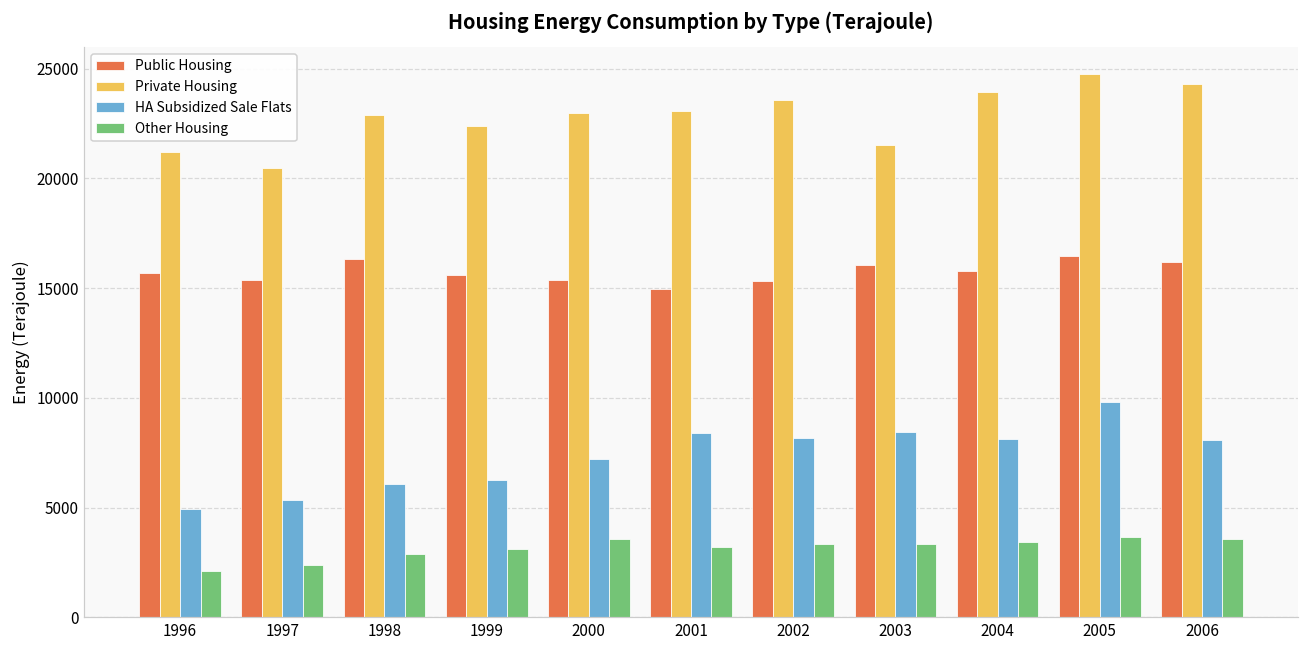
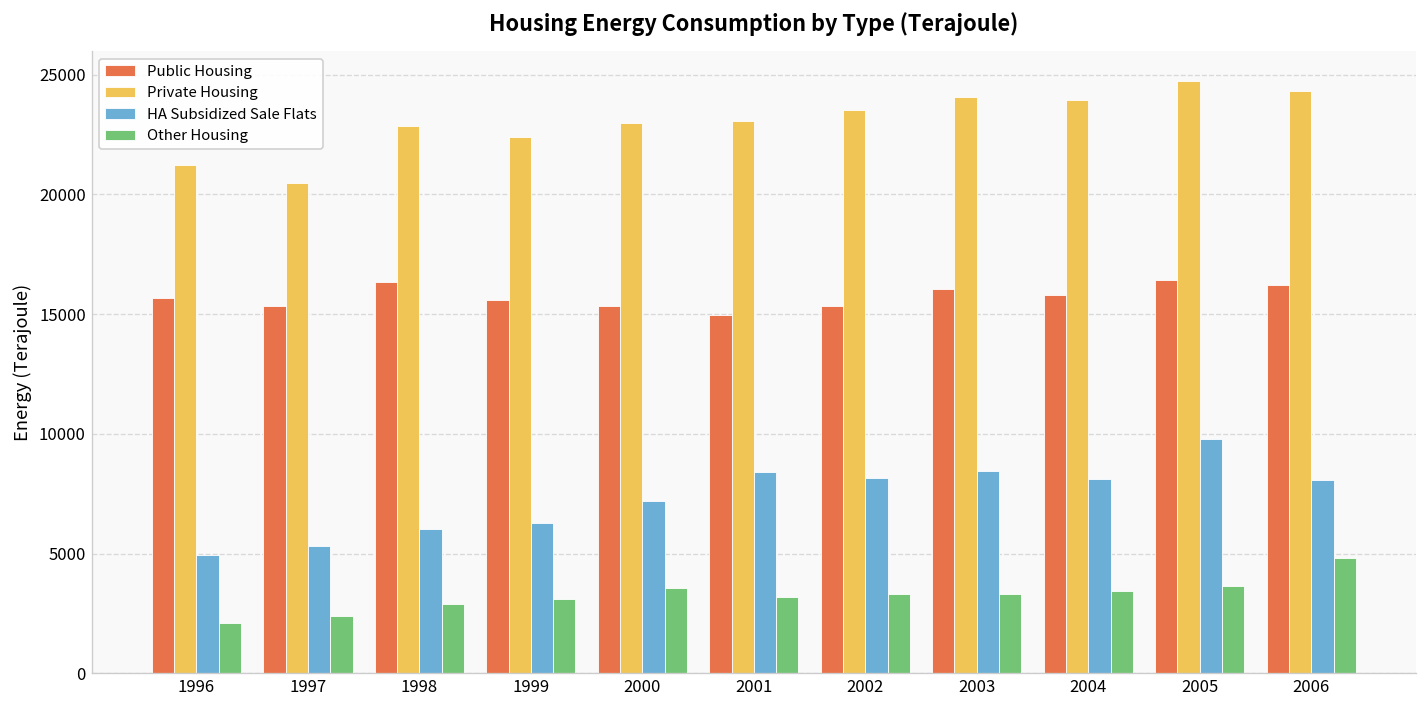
Private Housing, 2003: 21500 -> 24100
Other Housing, 2006: 3600 -> 4800
